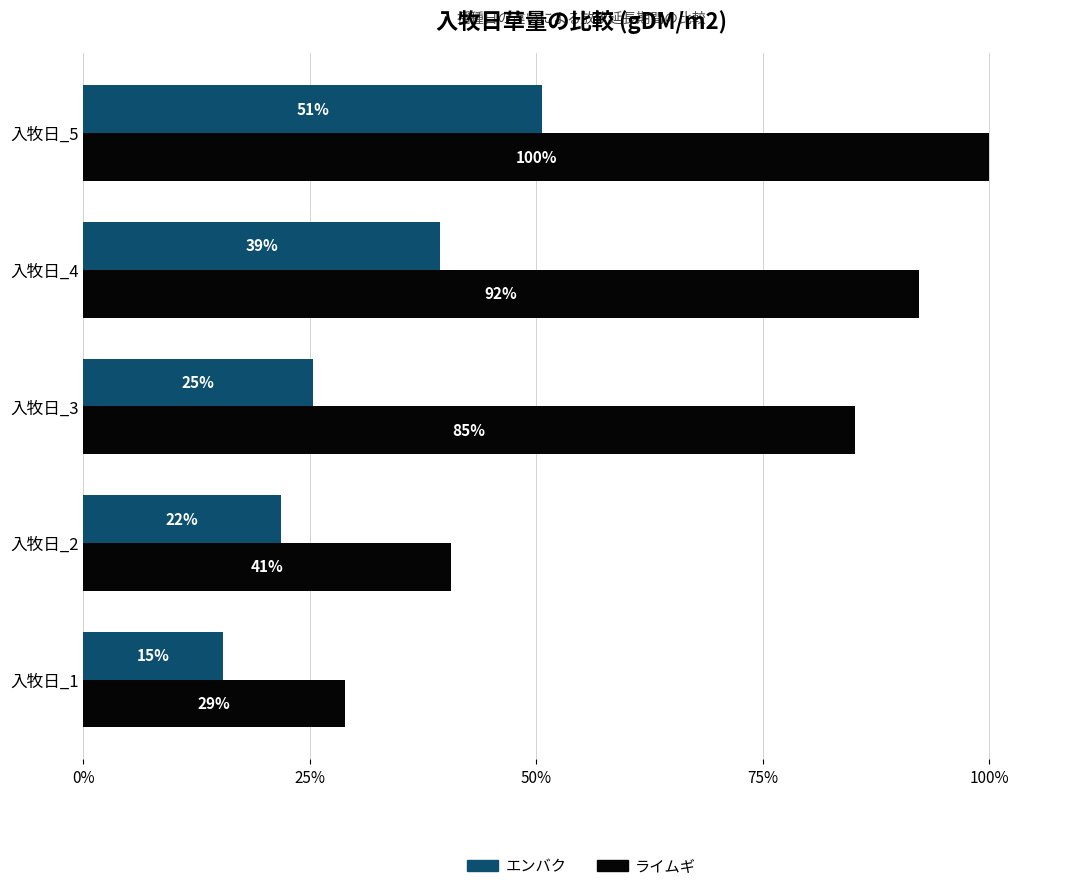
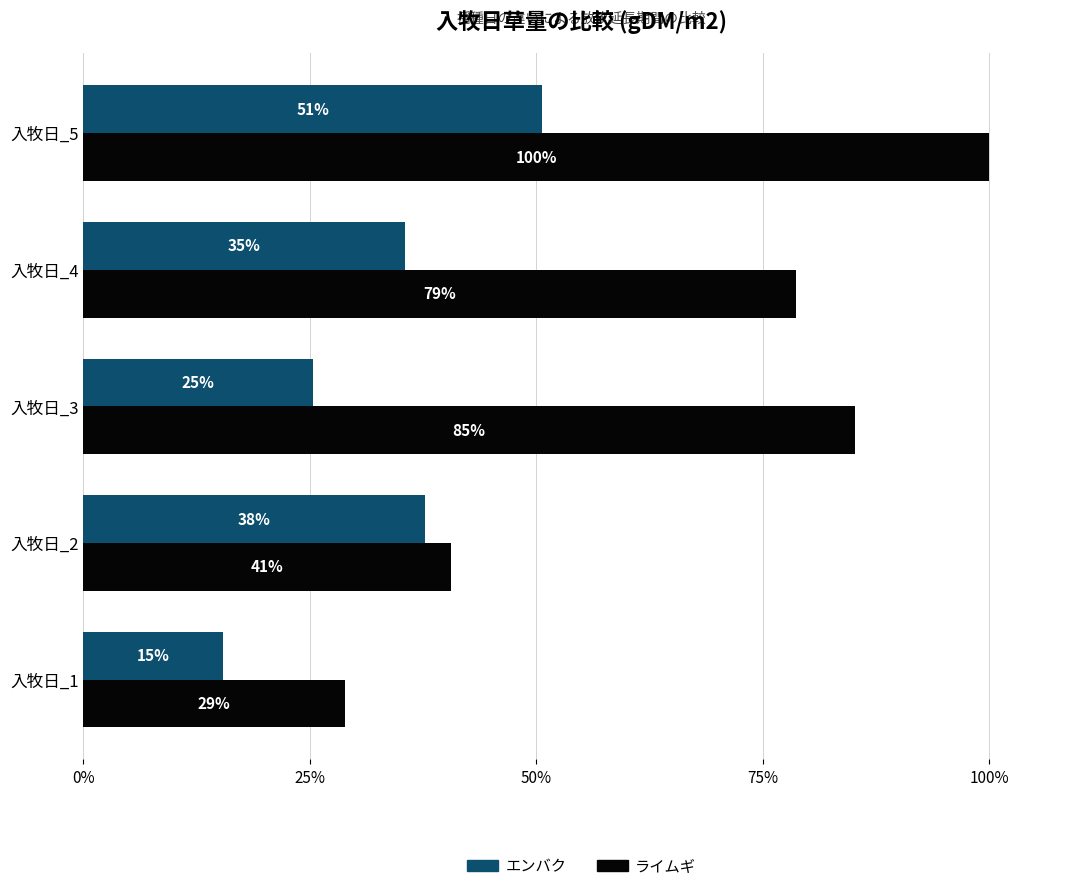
エンバク, 入牧日_4: 39% -> 35%
ライムギ, 入牧日_4: 92% -> 79%
エンバク, 入牧日_2: 22% -> 38%
